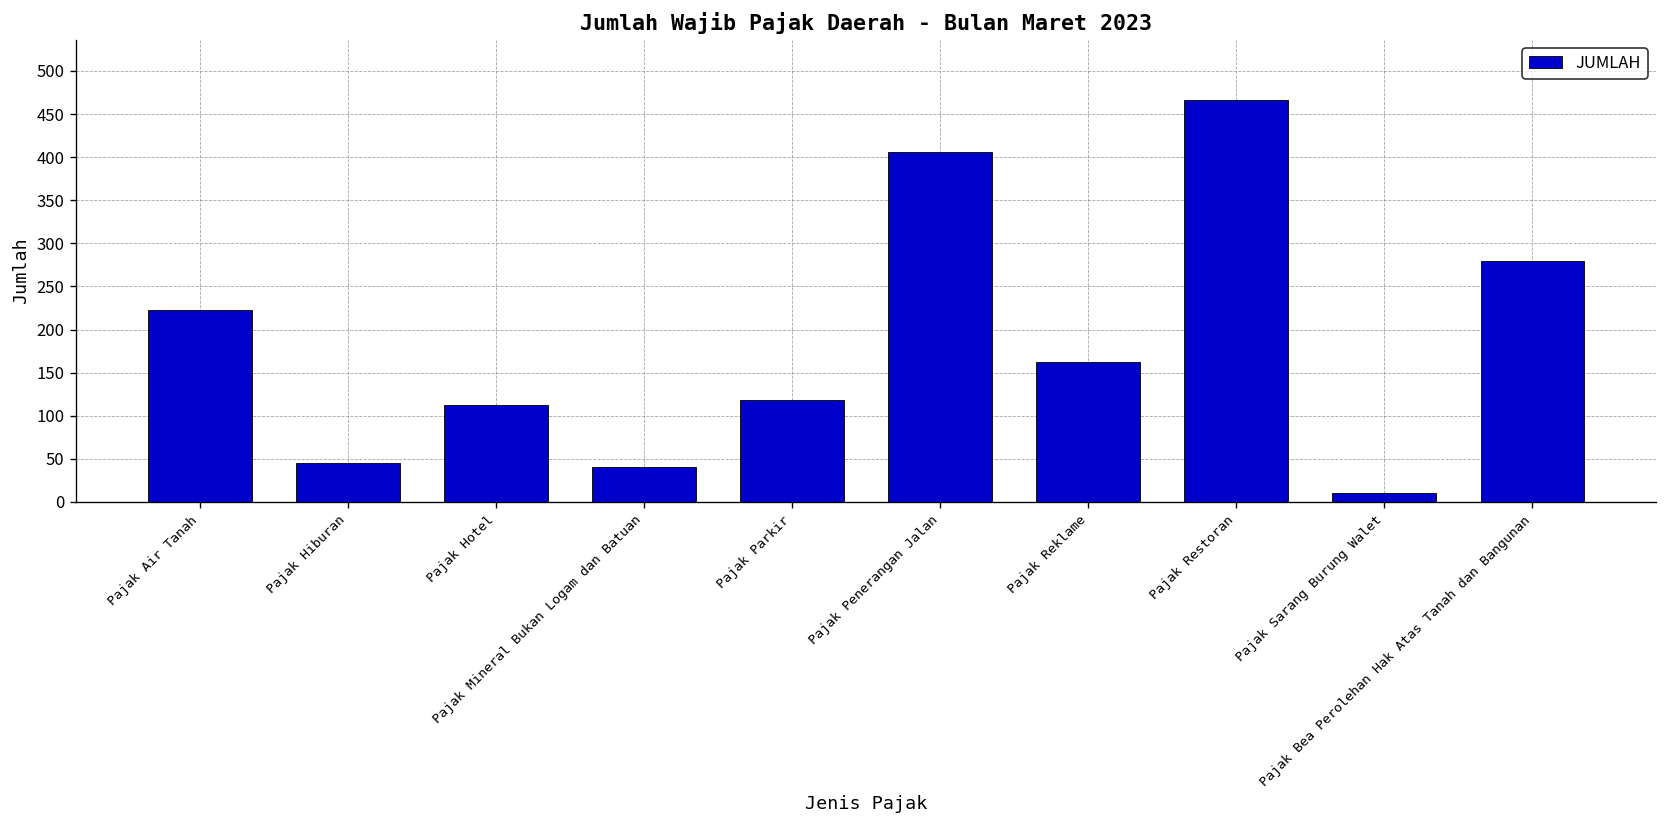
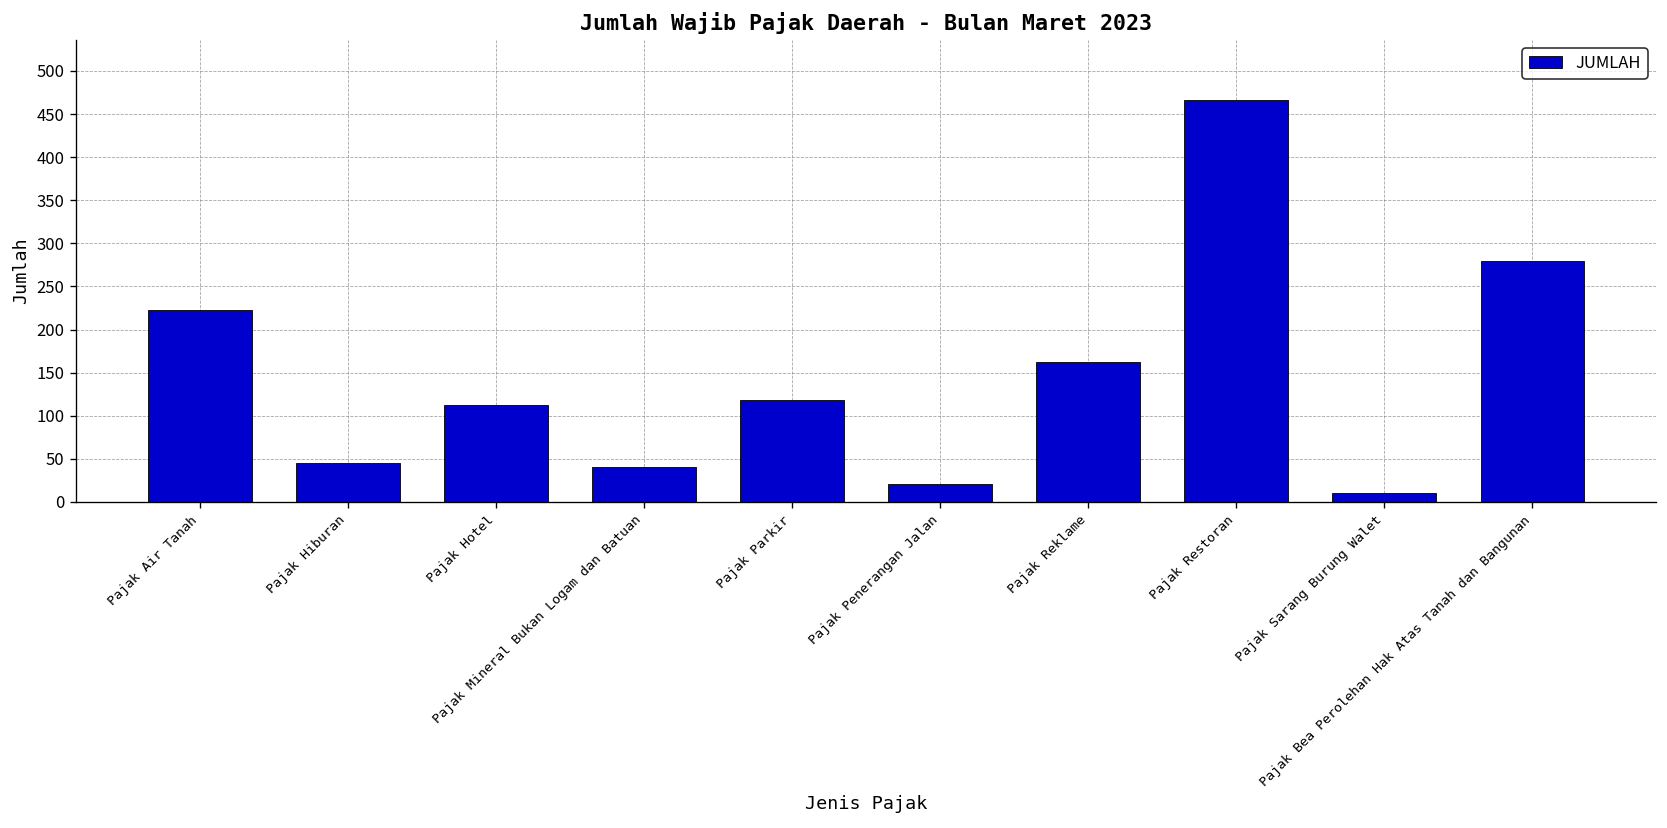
Pajak Penerangan Jalan: 410 -> 20
